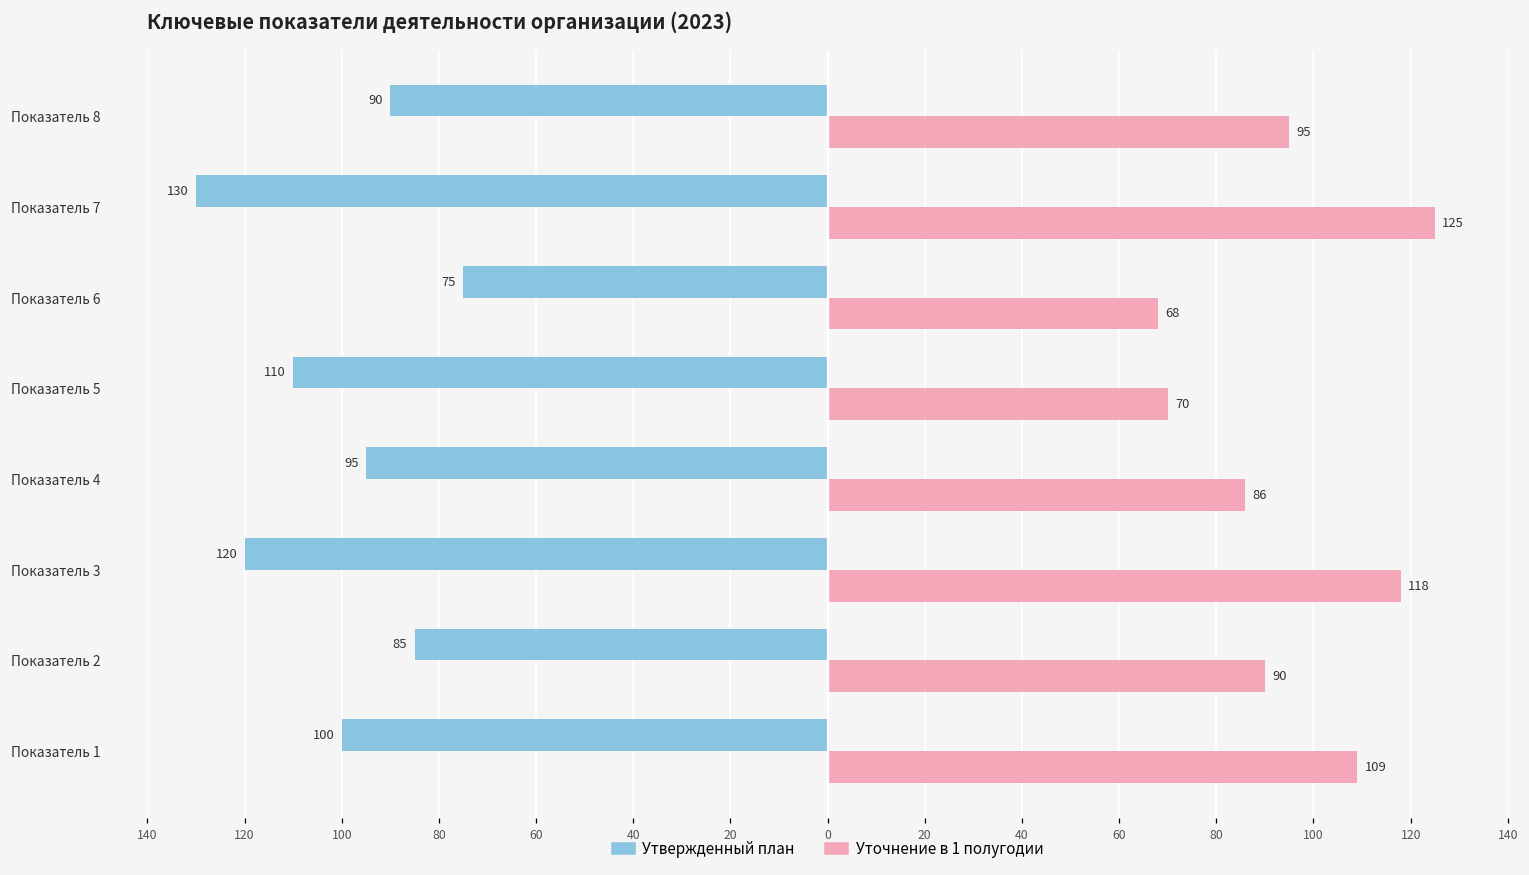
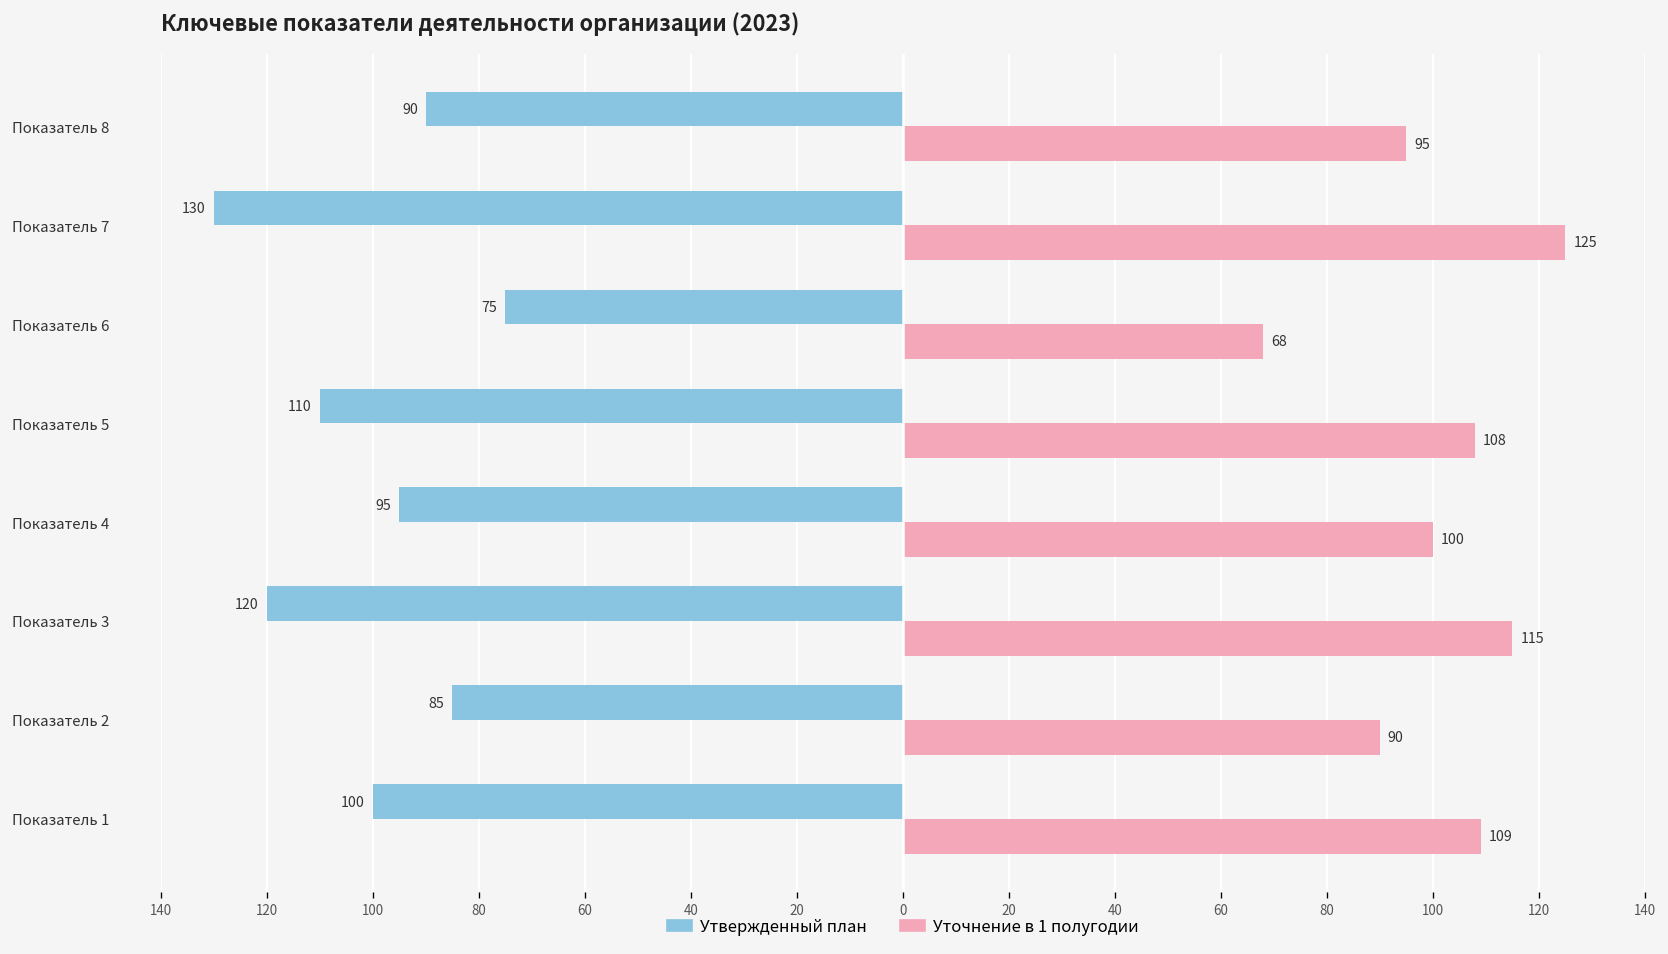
Уточнение в 1 полугодии, Показатель 5: 70 -> 108
Уточнение в 1 полугодии, Показатель 4: 86 -> 100
Уточнение в 1 полугодии, Показатель 3: 118 -> 115
